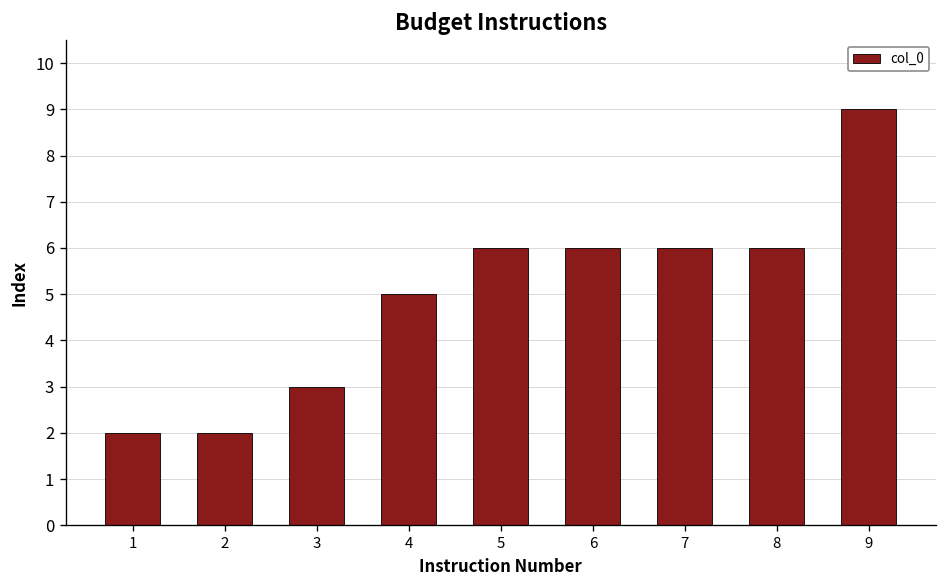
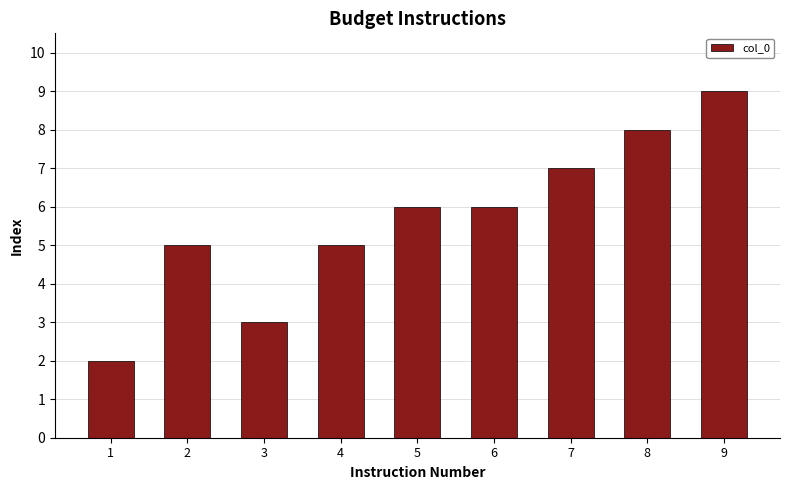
2: 2 -> 5
7: 6 -> 7
8: 6 -> 8
